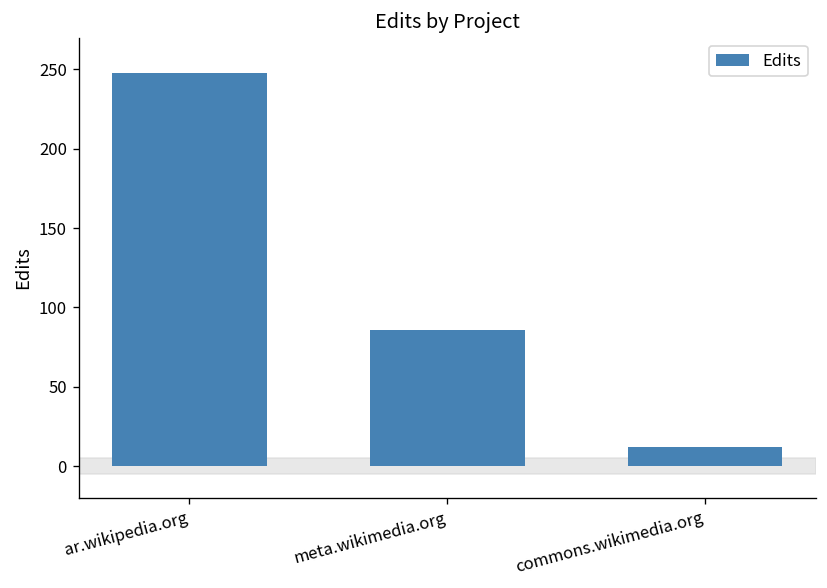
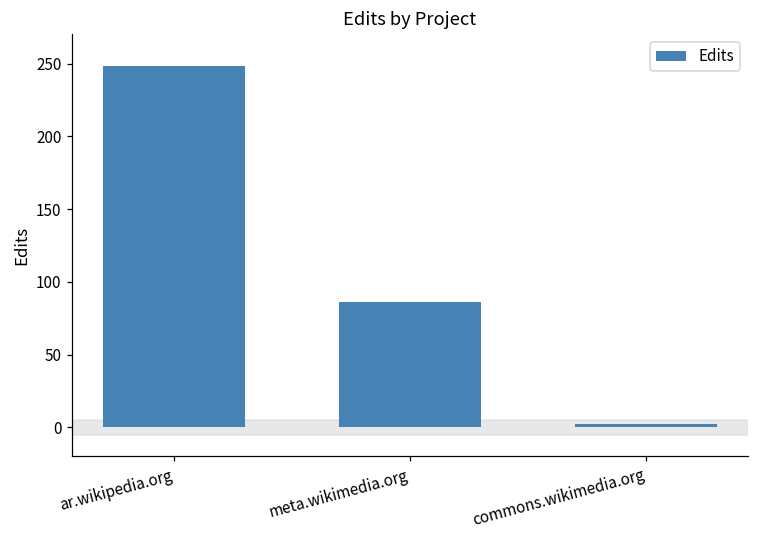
commons.wikimedia.org: 12 -> 2
